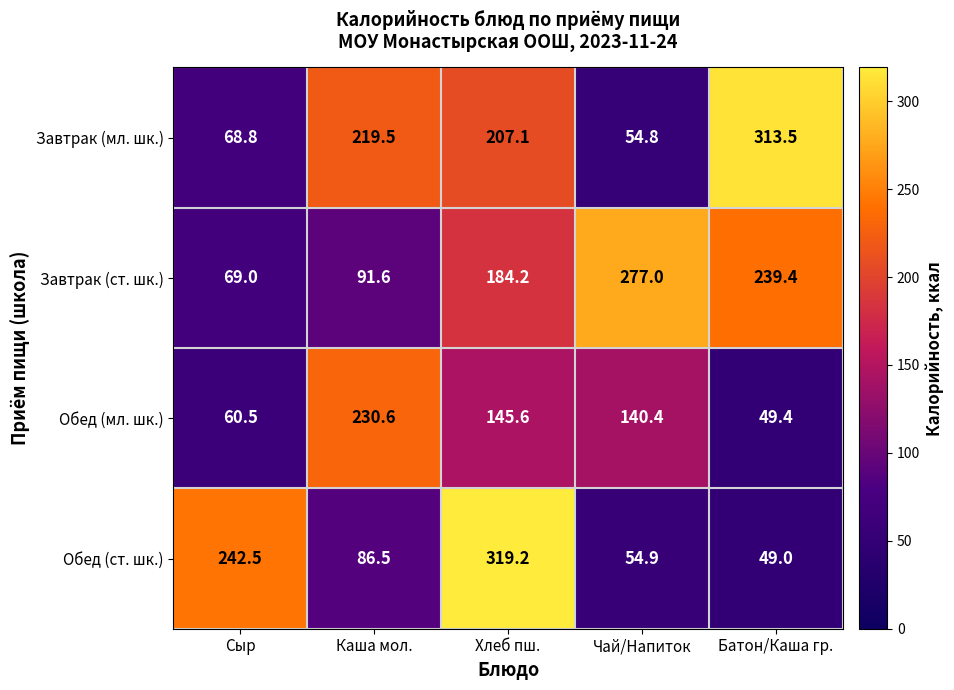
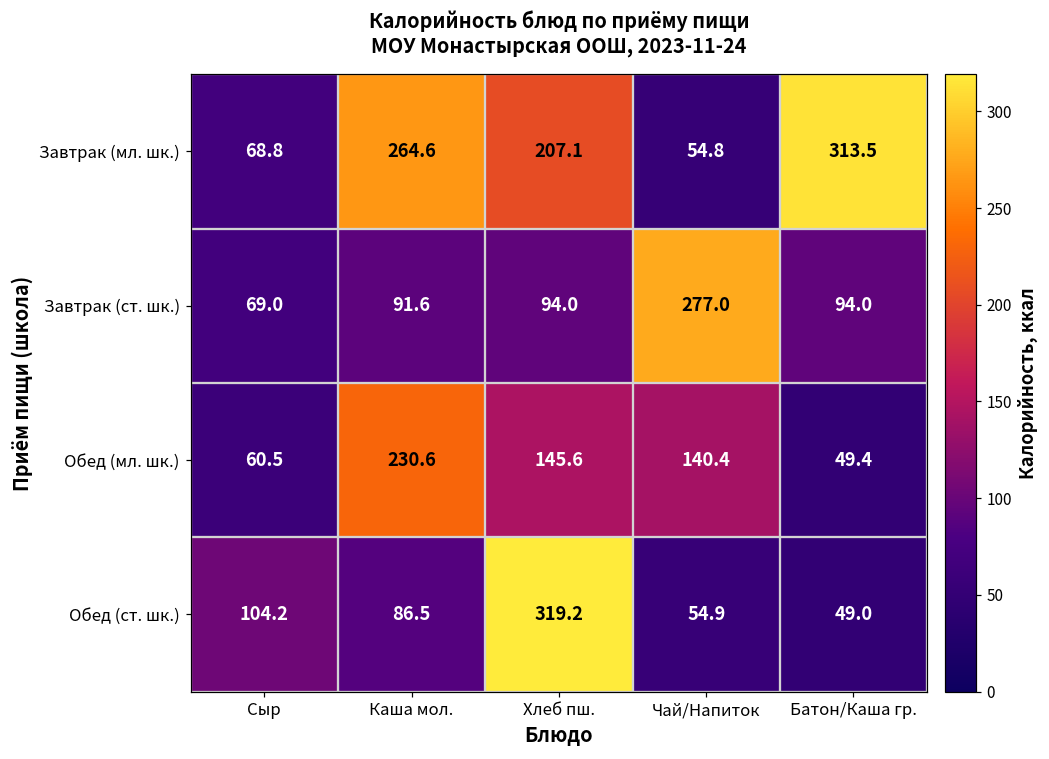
Завтрак (мл. шк.), Каша мол.: 219.5 -> 264.6
Завтрак (ст. шк.), Хлеб пш.: 184.2 -> 94.0
Завтрак (ст. шк.), Батон/Каша гр.: 239.4 -> 94.0
Обед (ст. шк.), Сыр: 242.5 -> 104.2
